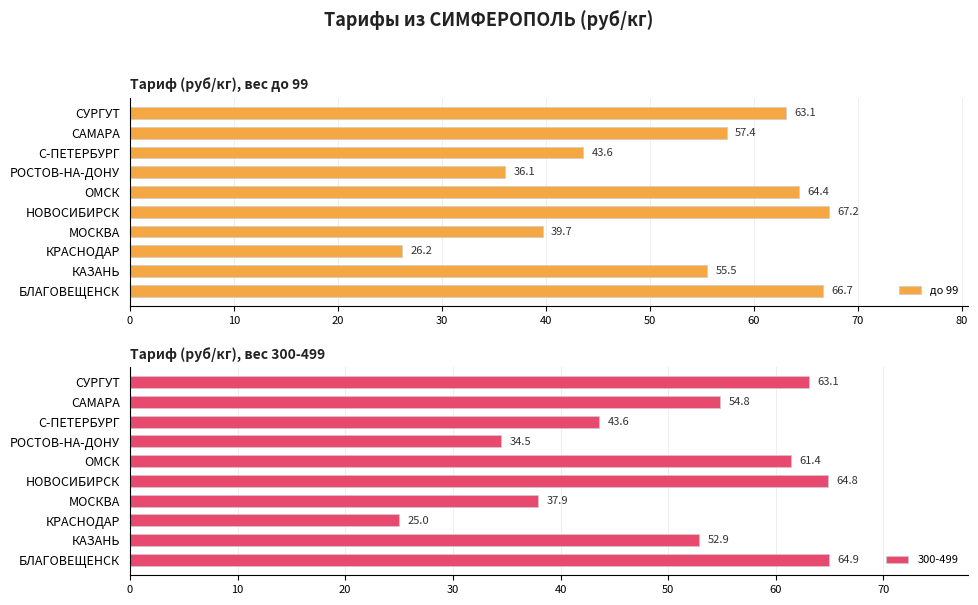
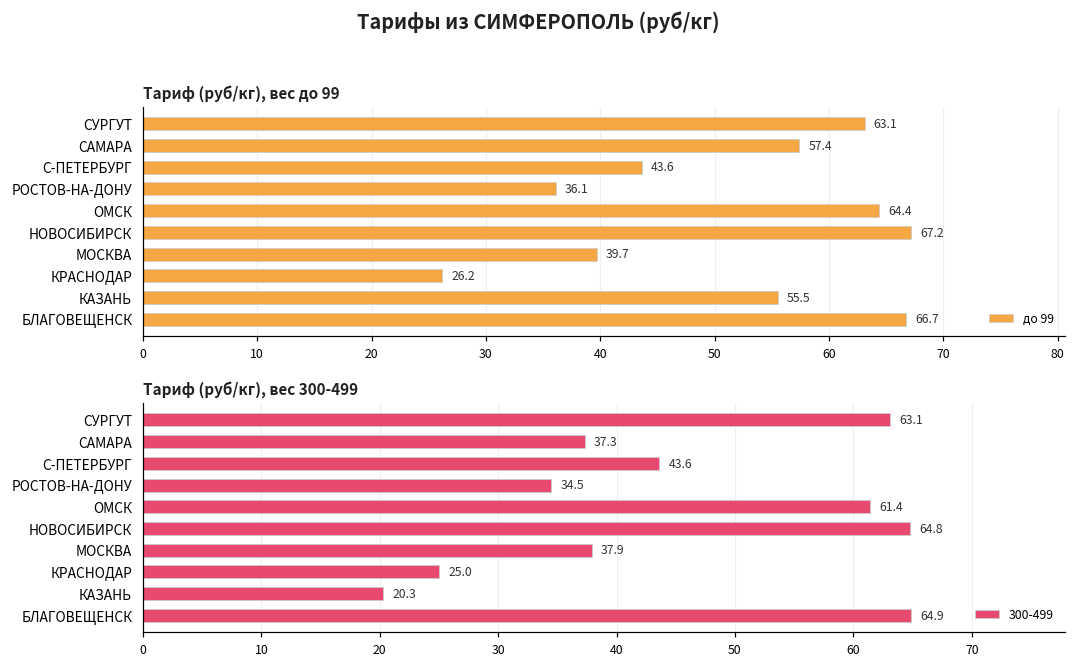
Тариф (руб/кг), вес 300-499, САМАРА: 54.8 -> 37.3
Тариф (руб/кг), вес 300-499, КАЗАНЬ: 52.9 -> 20.3
